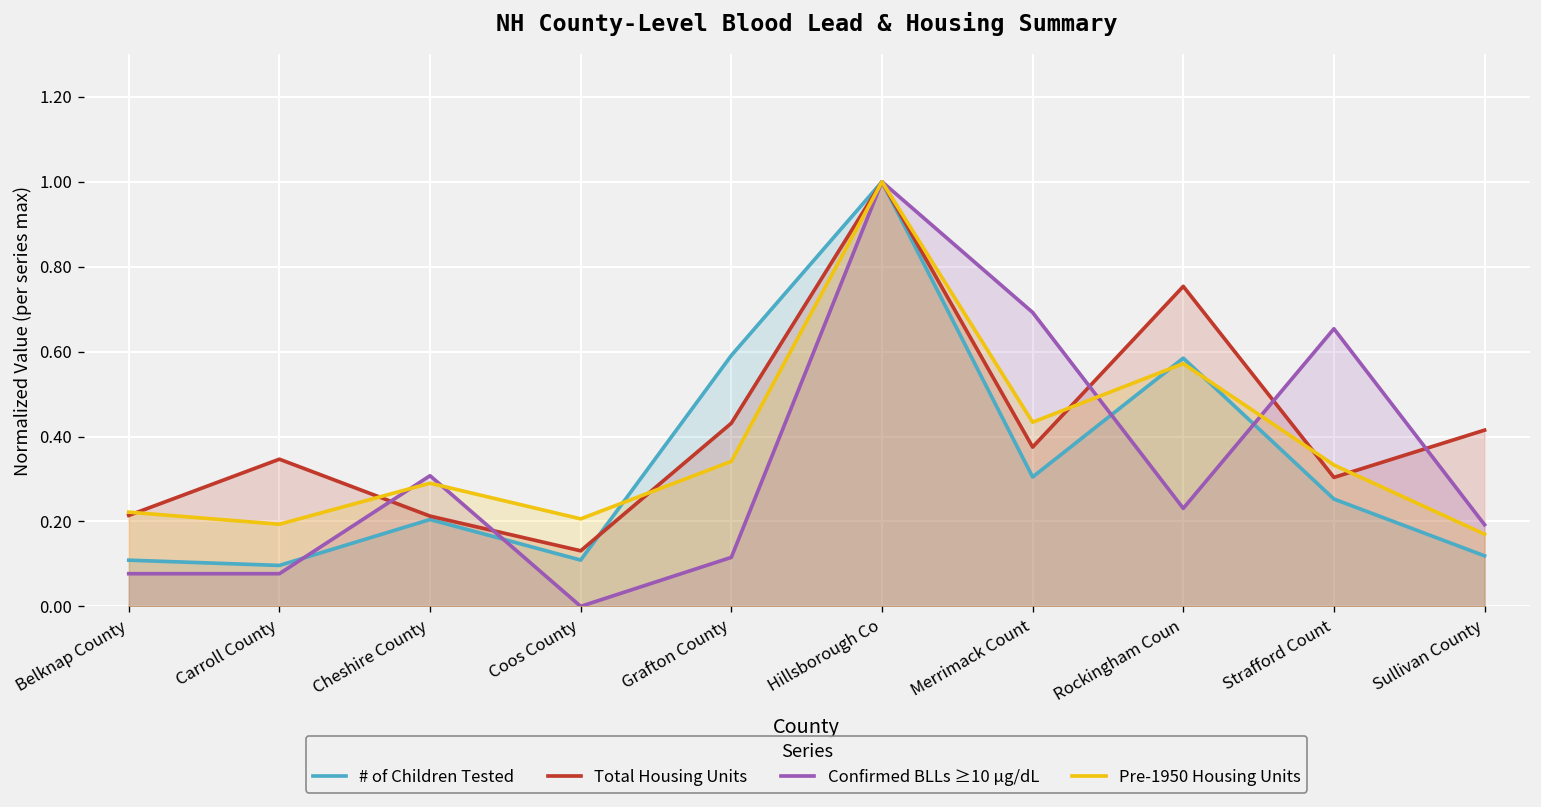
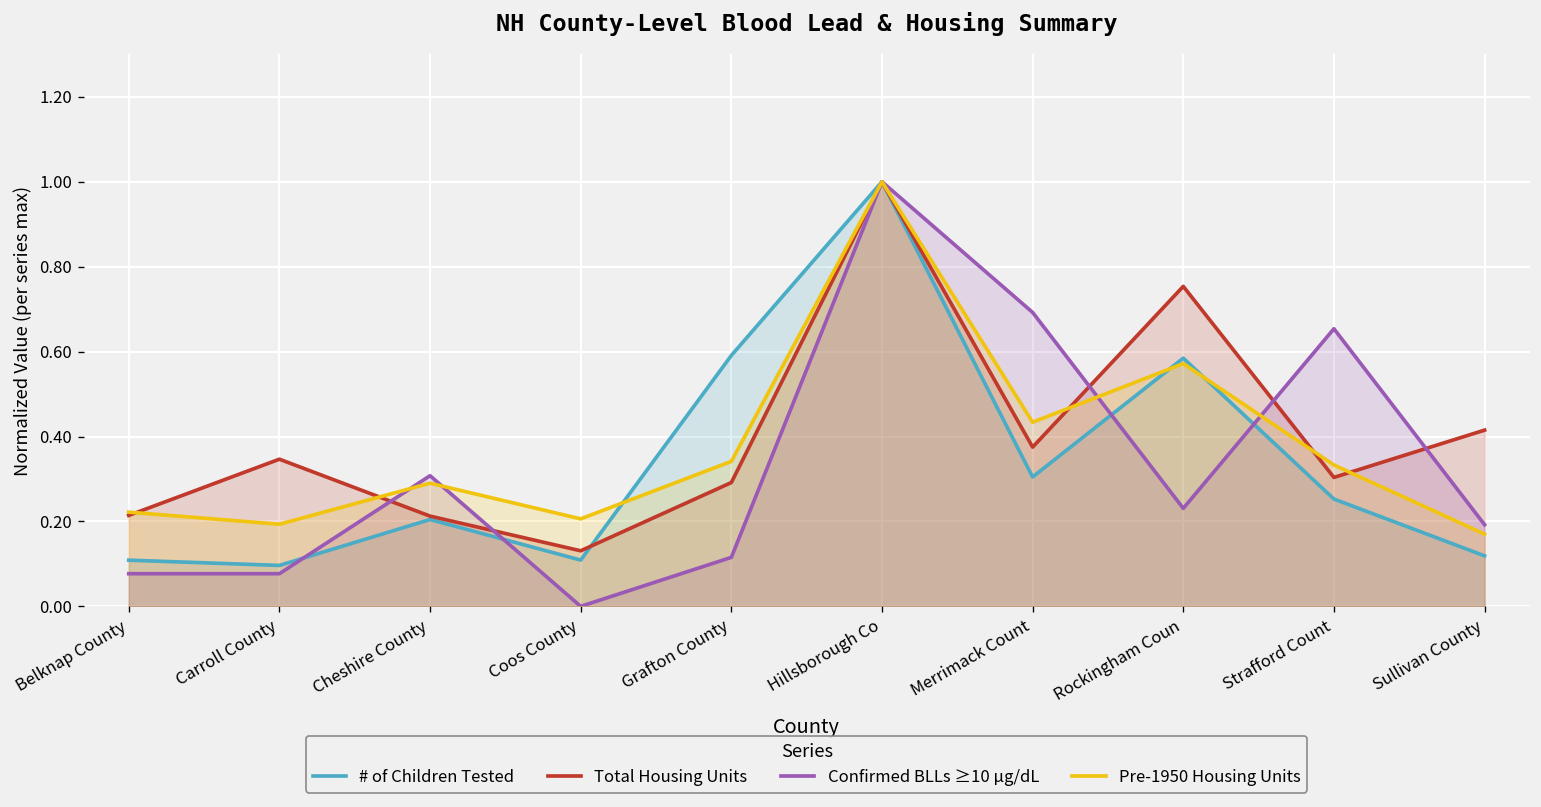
Total Housing Units, Grafton County: 0.43 -> 0.29
